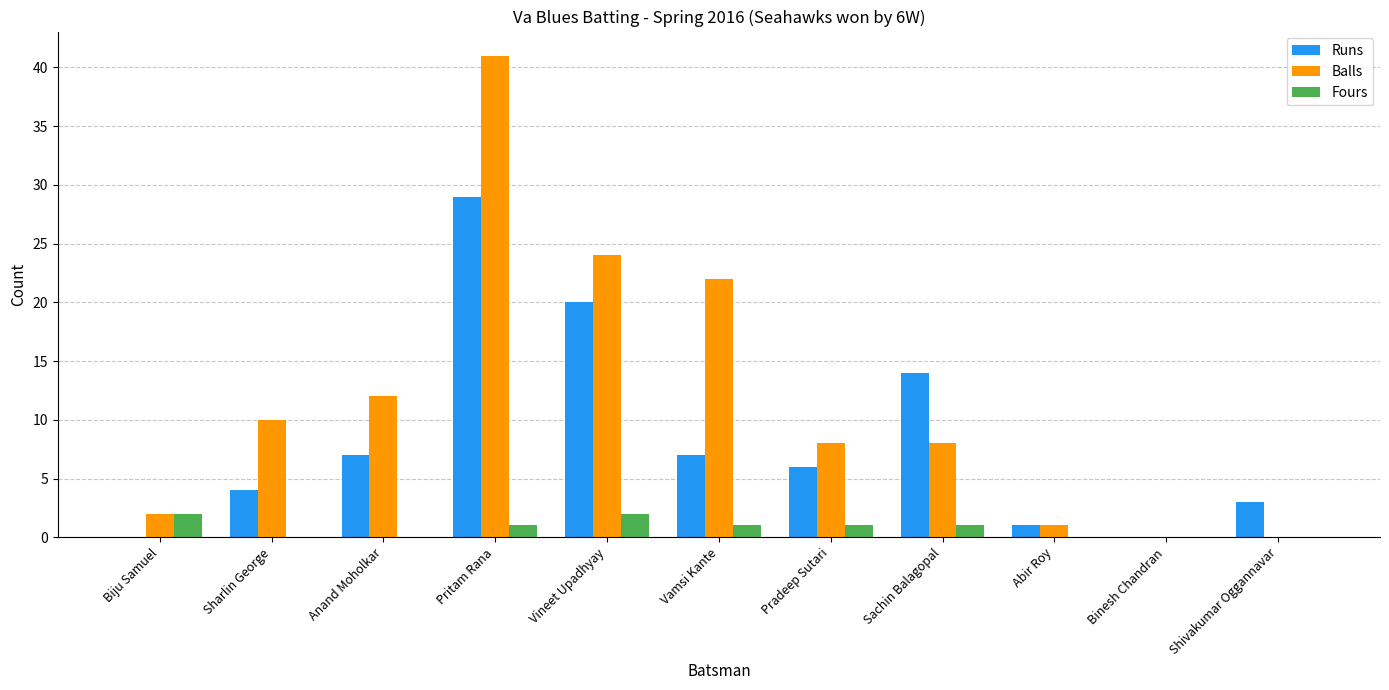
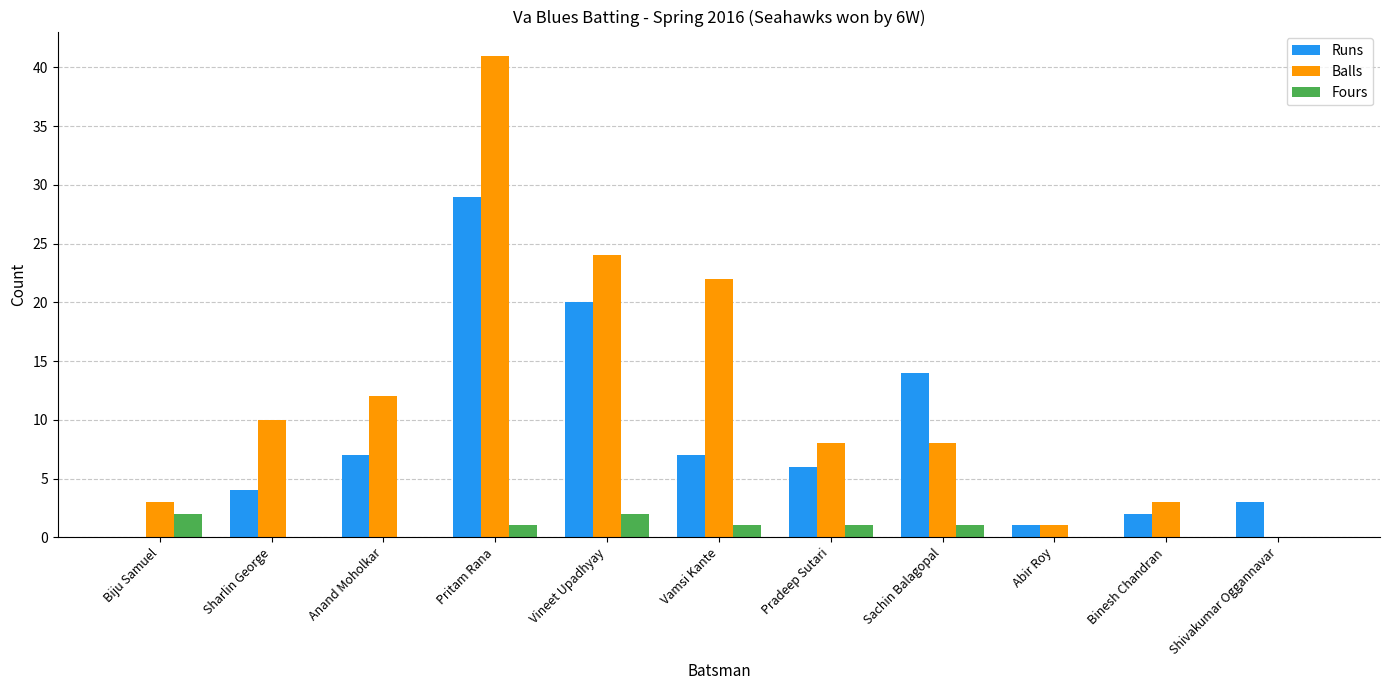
Balls, Biju Samuel: 2 -> 3
Runs, Binesh Chandran: 0 -> 2
Balls, Binesh Chandran: 0 -> 3
